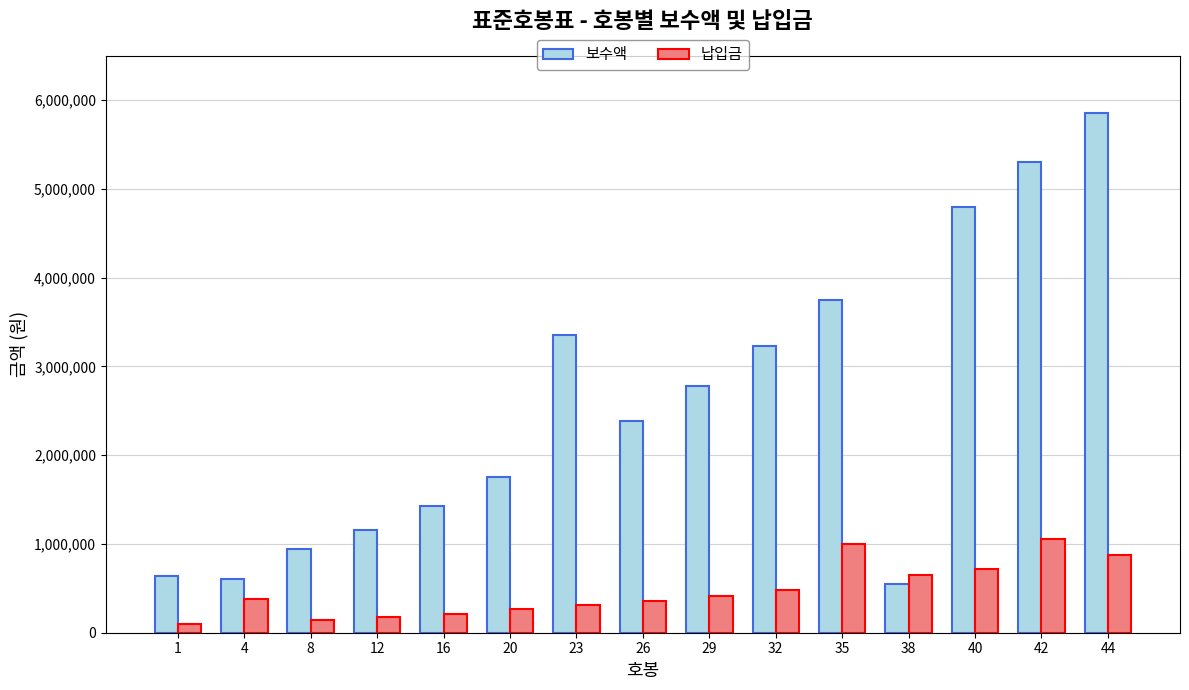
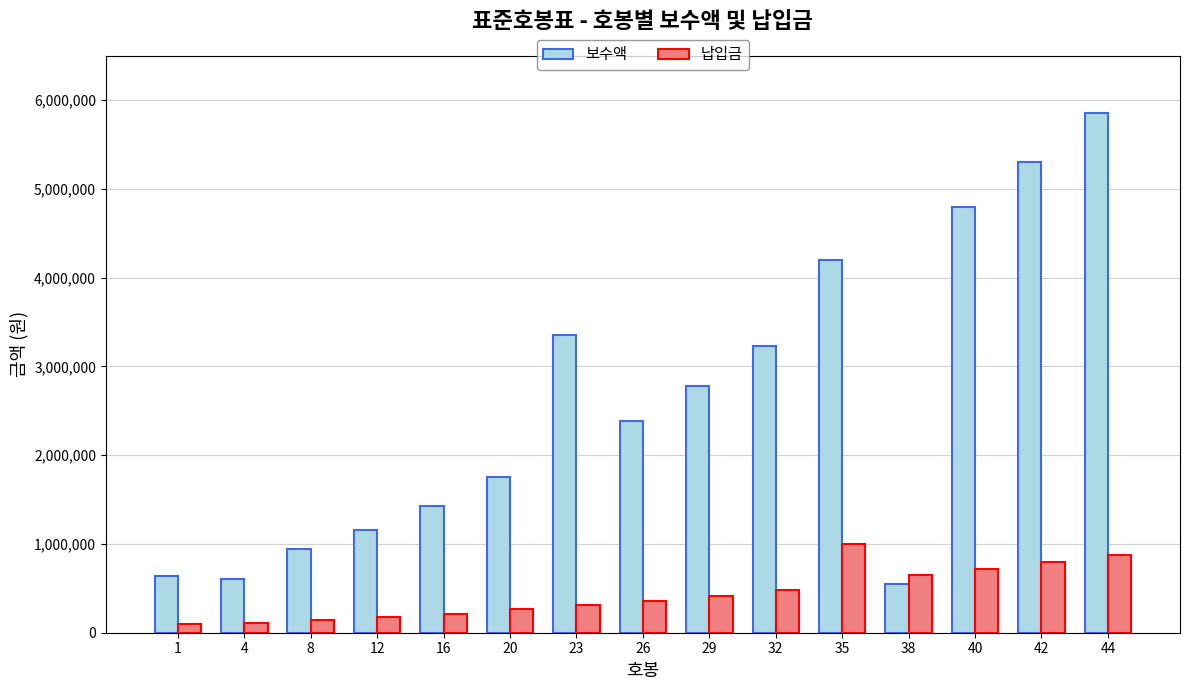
납입금, 4: 400,000 -> 100,000
보수액, 35: 3,800,000 -> 4,200,000
납입금, 42: 1,100,000 -> 800,000
